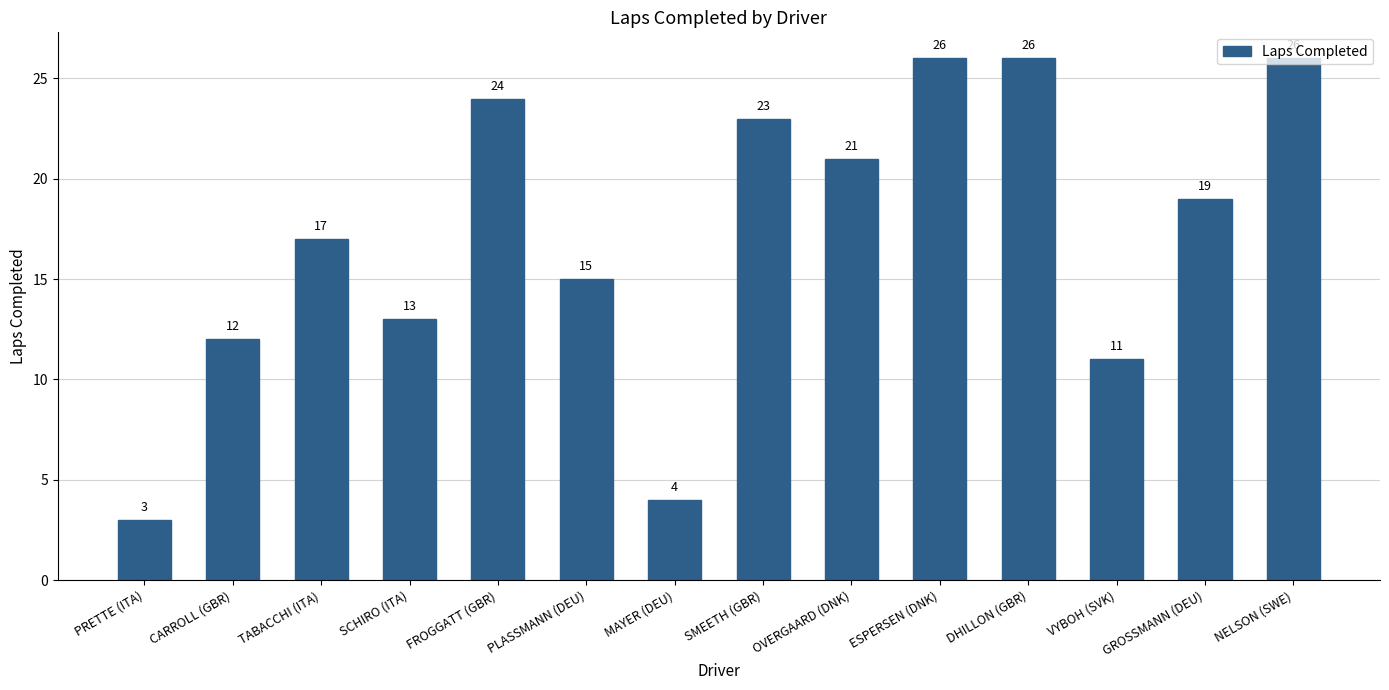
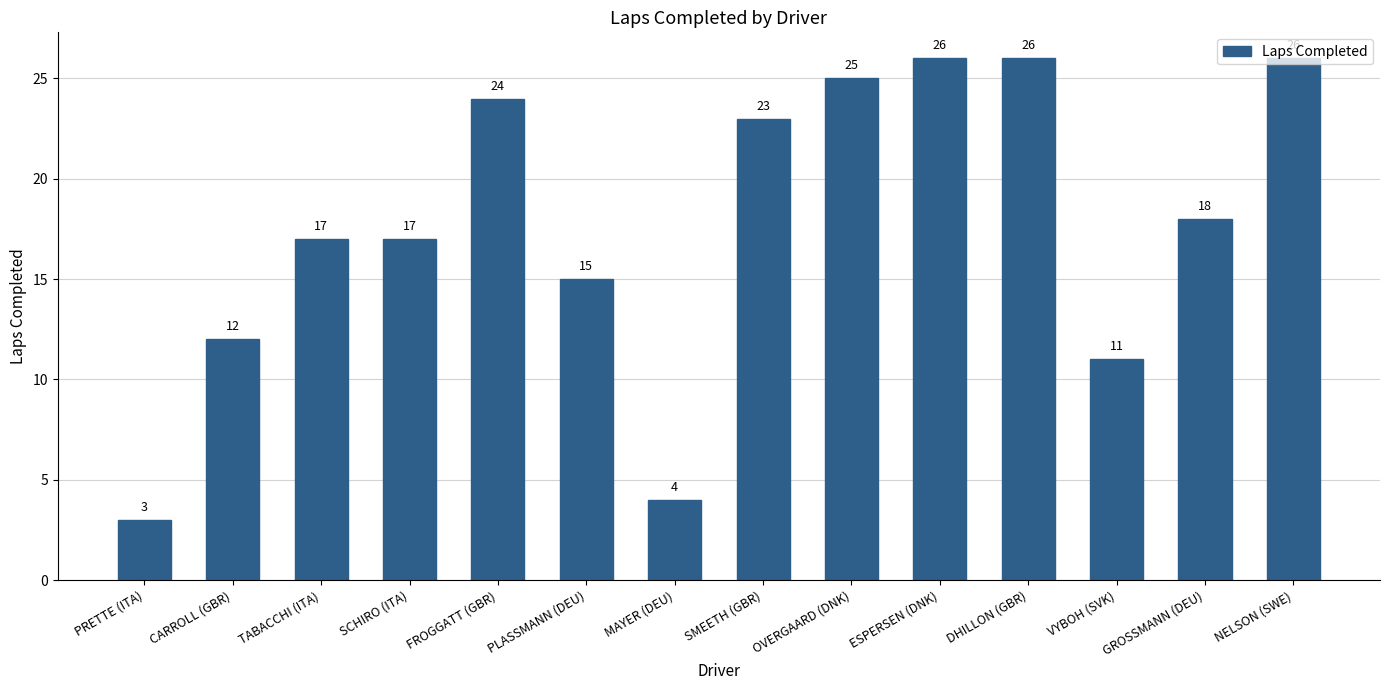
SCHIRO (ITA): 13 -> 17
OVERGAARD (DNK): 21 -> 25
GROSSMANN (DEU): 19 -> 18
